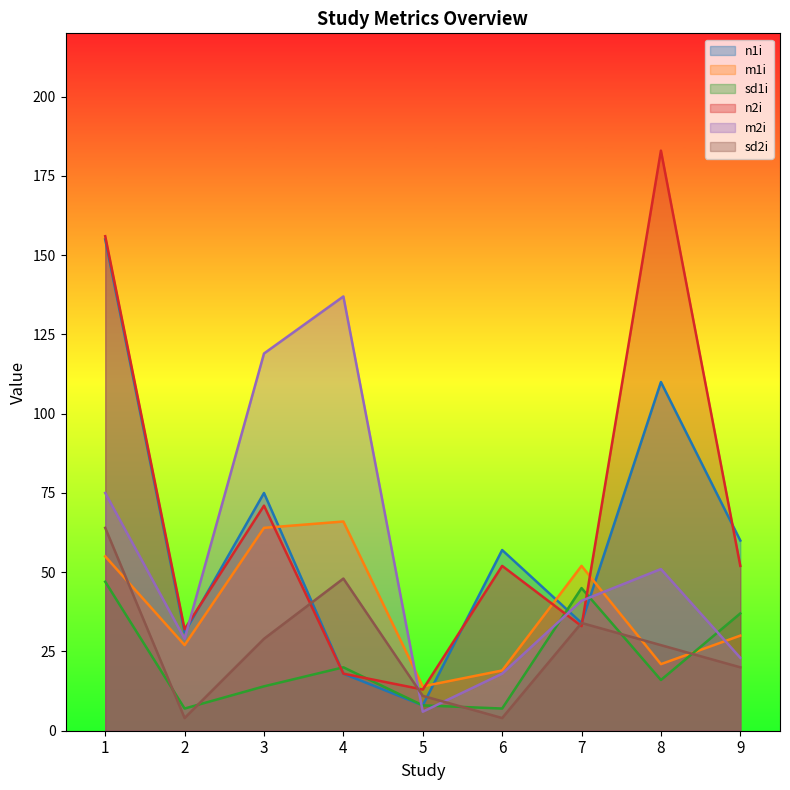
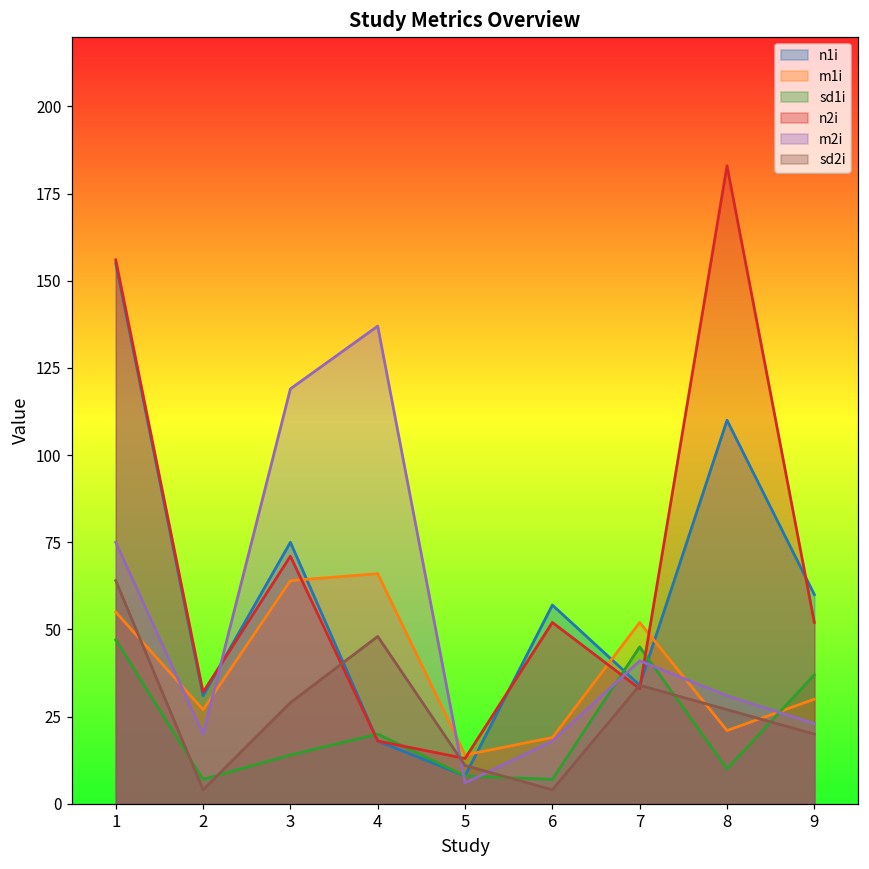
m2i, 2: 29 -> 20
sd1i, 8: 16 -> 10
m2i, 8: 51 -> 31
